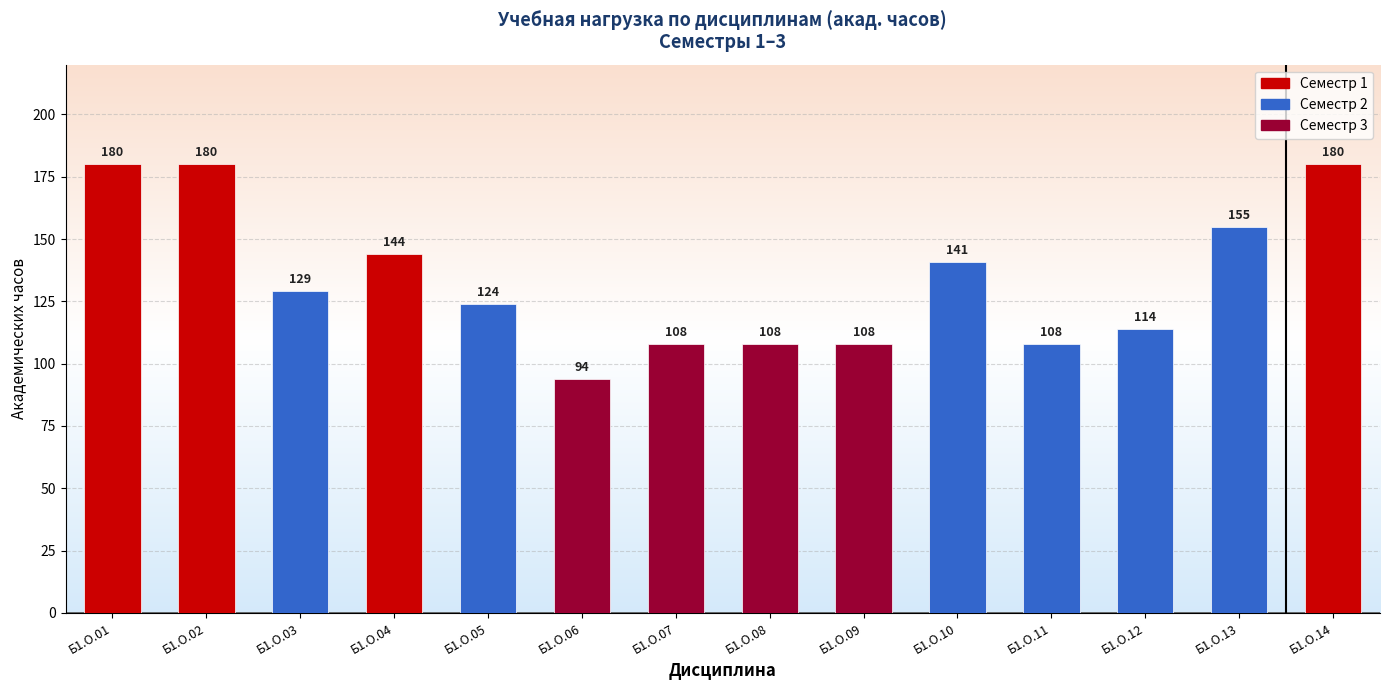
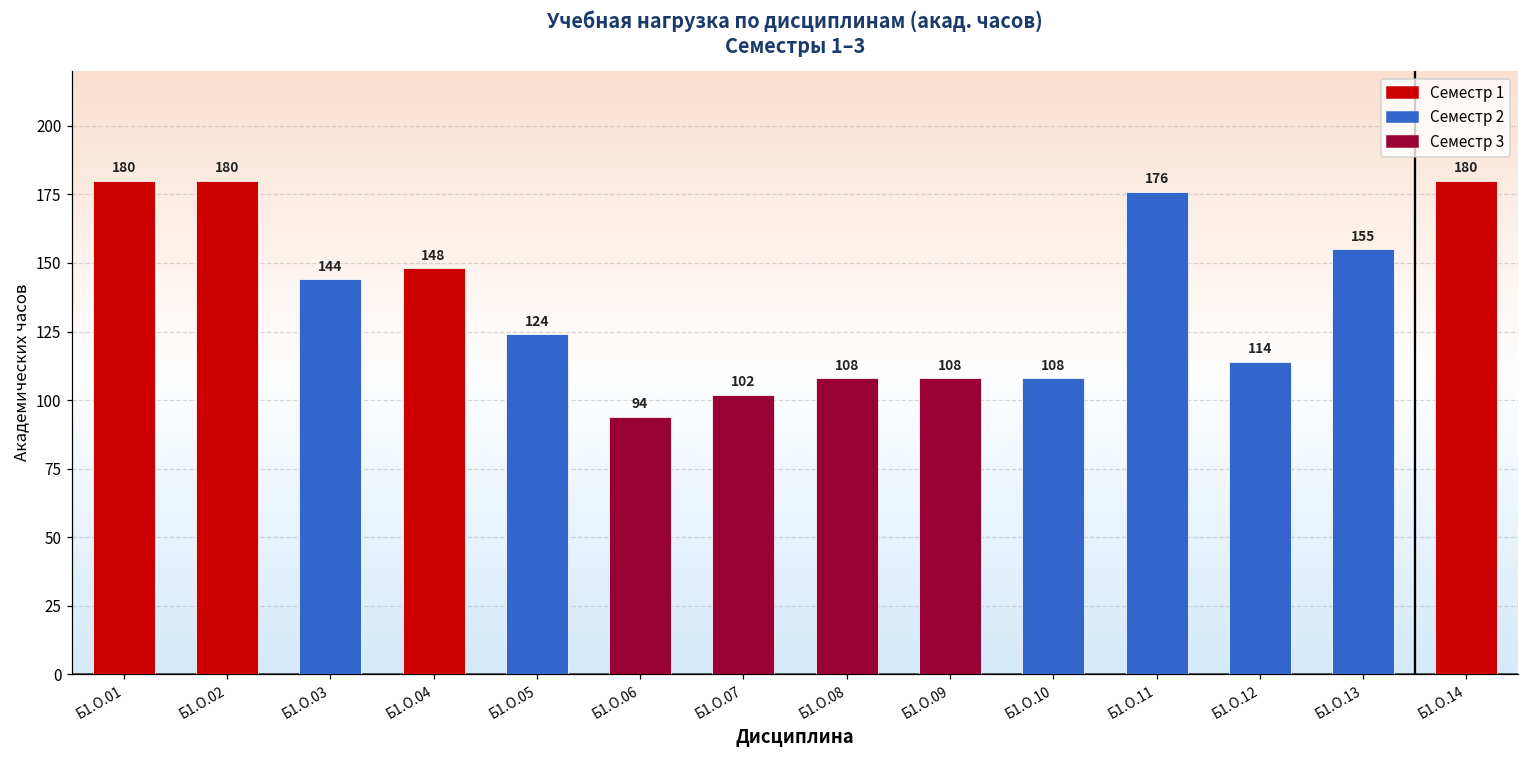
Б1.О.03: 129 -> 144
Б1.О.04: 144 -> 148
Б1.О.07: 108 -> 102
Б1.О.10: 141 -> 108
Б1.О.11: 108 -> 176
